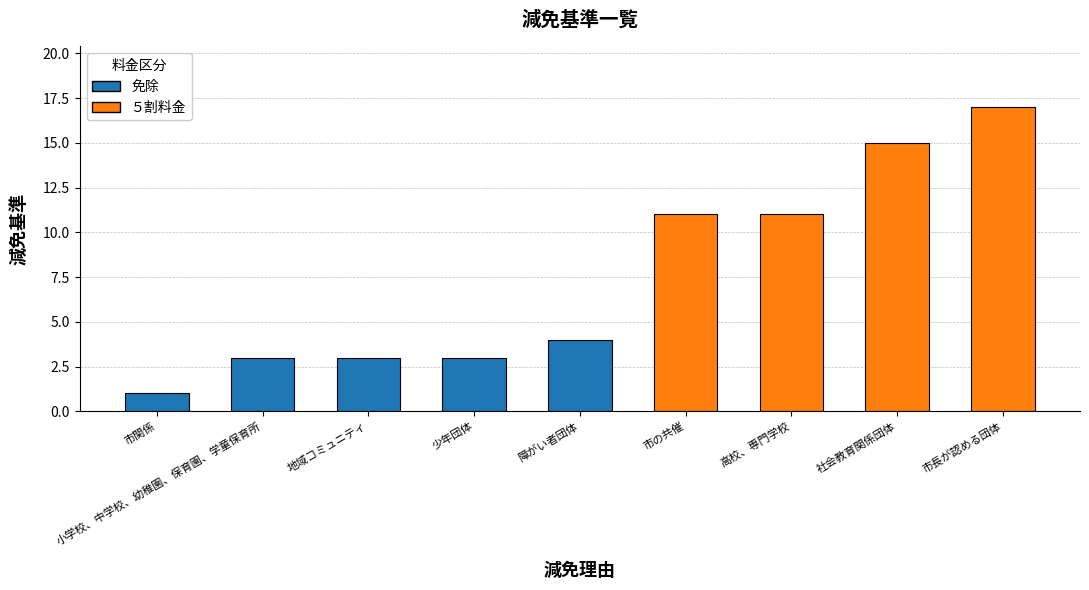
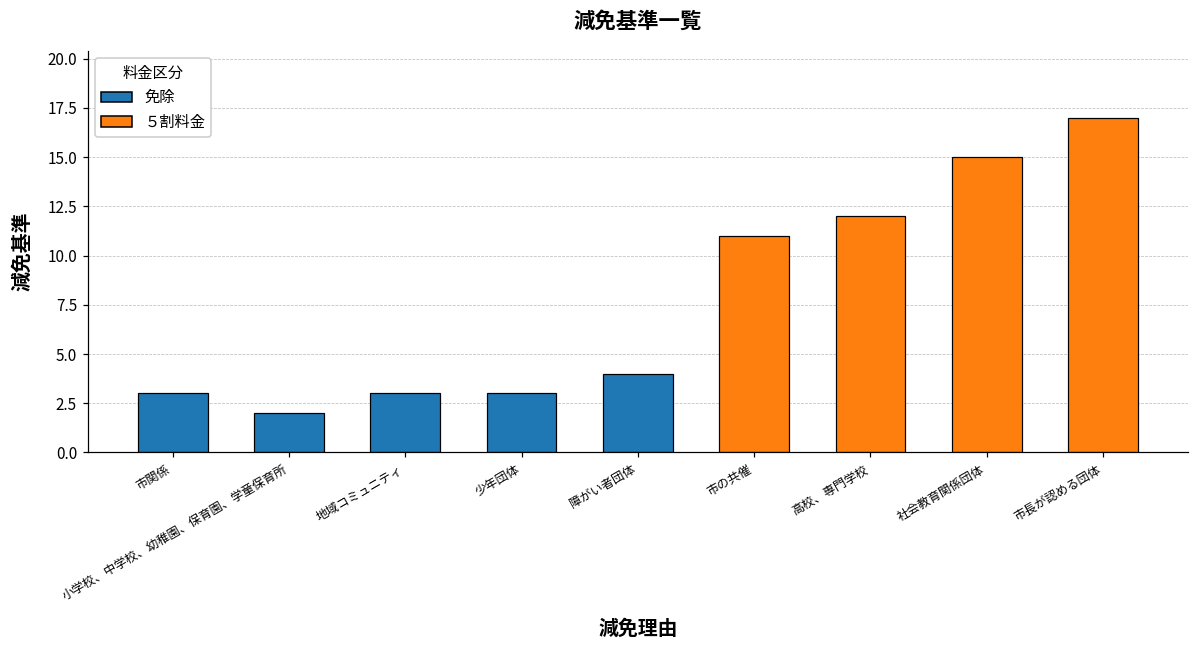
市関係: 1 -> 3
小学校、中学校、幼稚園、保育園、学童保育所: 3 -> 2
高校、専門学校: 11 -> 12
